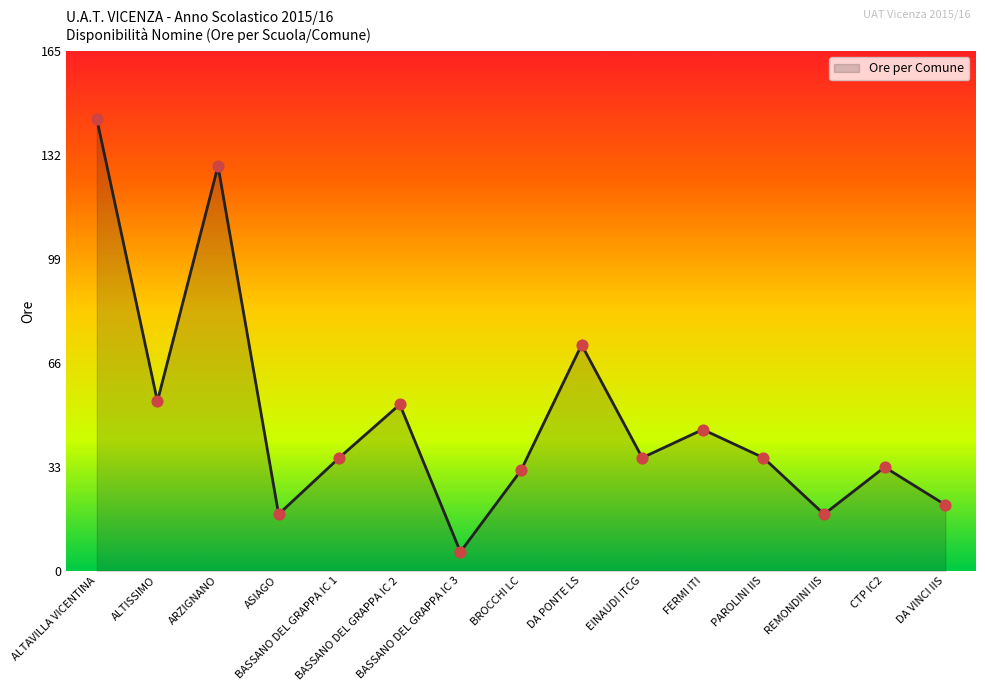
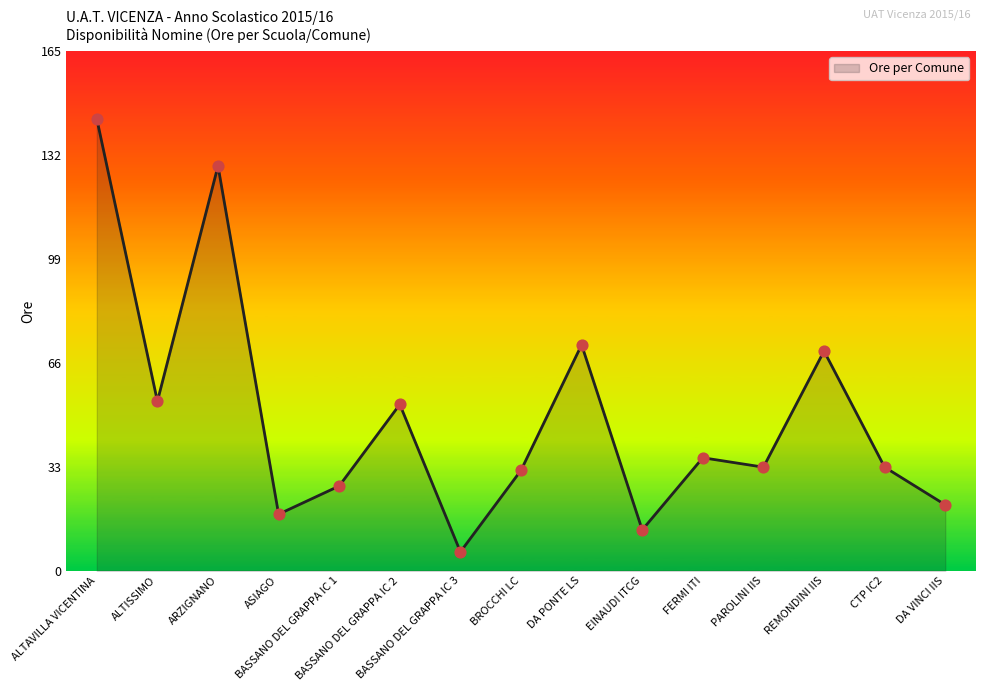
BASSANO DEL GRAPPA IC 1: 36 -> 27
EINAUDI ITCG: 36 -> 13
FERMI ITI: 45 -> 36
PAROLINI IIS: 36 -> 33
REMONDINI IIS: 18 -> 70
